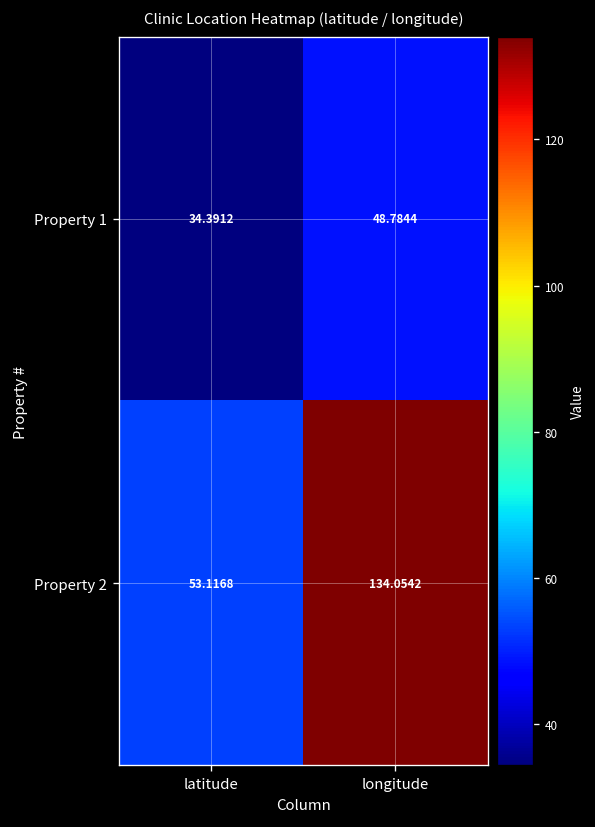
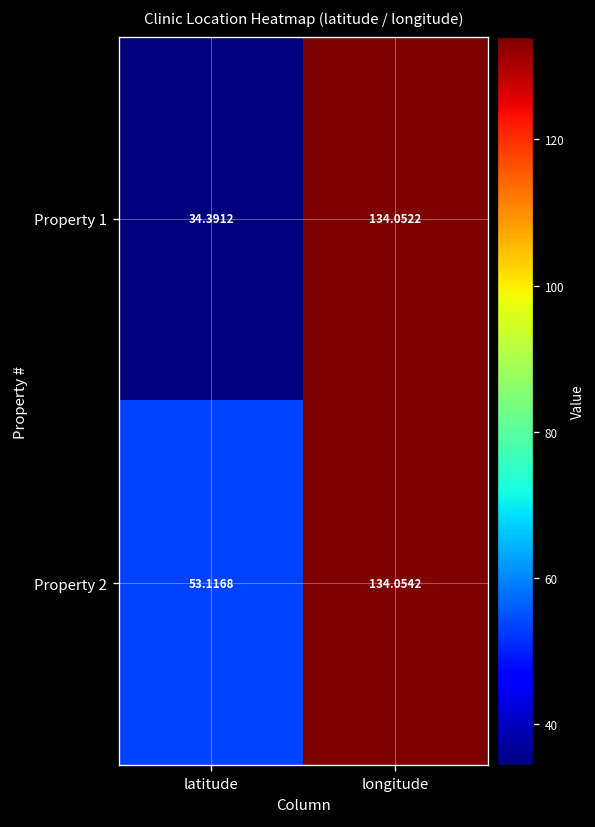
Property 1, longitude: 48.7844 -> 134.0522
